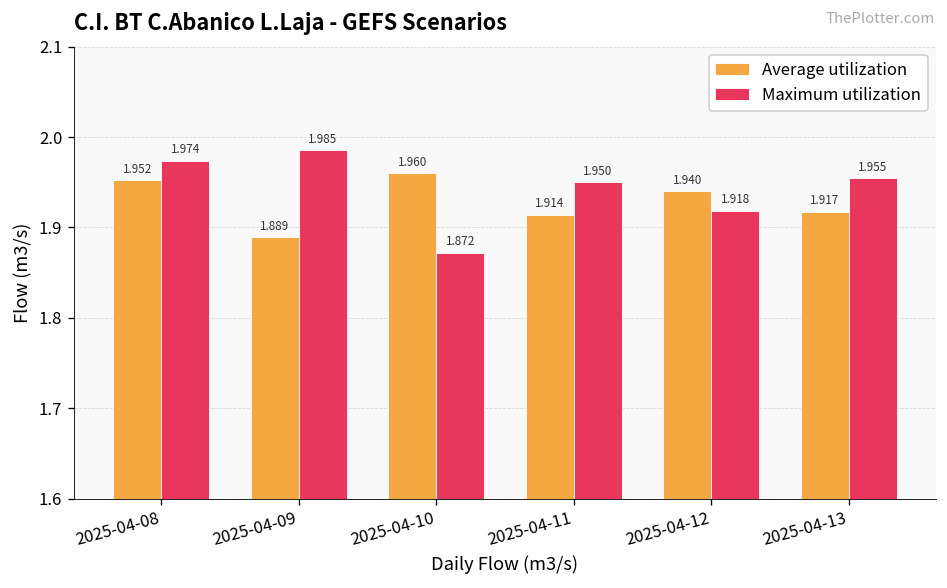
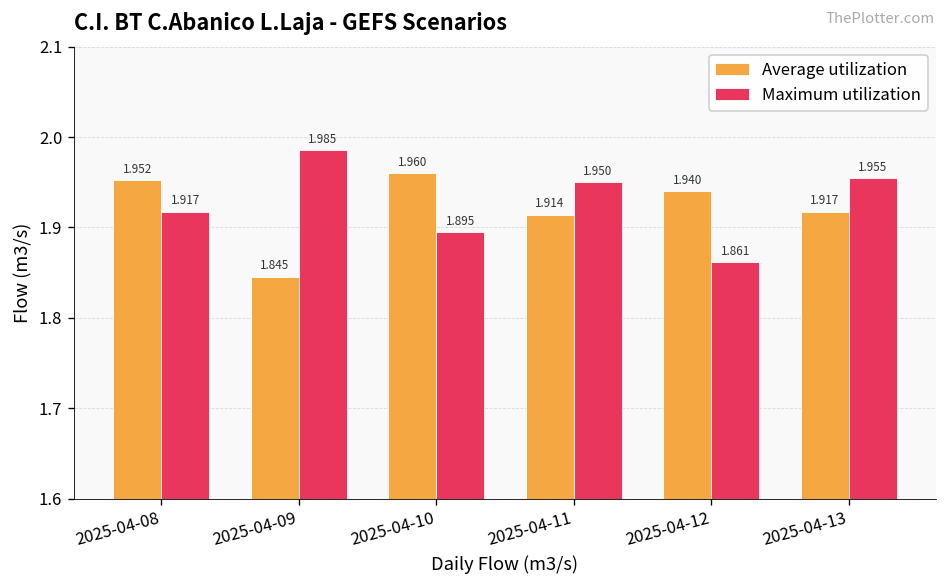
Maximum utilization, 2025-04-08: 1.974 -> 1.917
Average utilization, 2025-04-09: 1.889 -> 1.845
Maximum utilization, 2025-04-10: 1.872 -> 1.895
Maximum utilization, 2025-04-12: 1.918 -> 1.861
